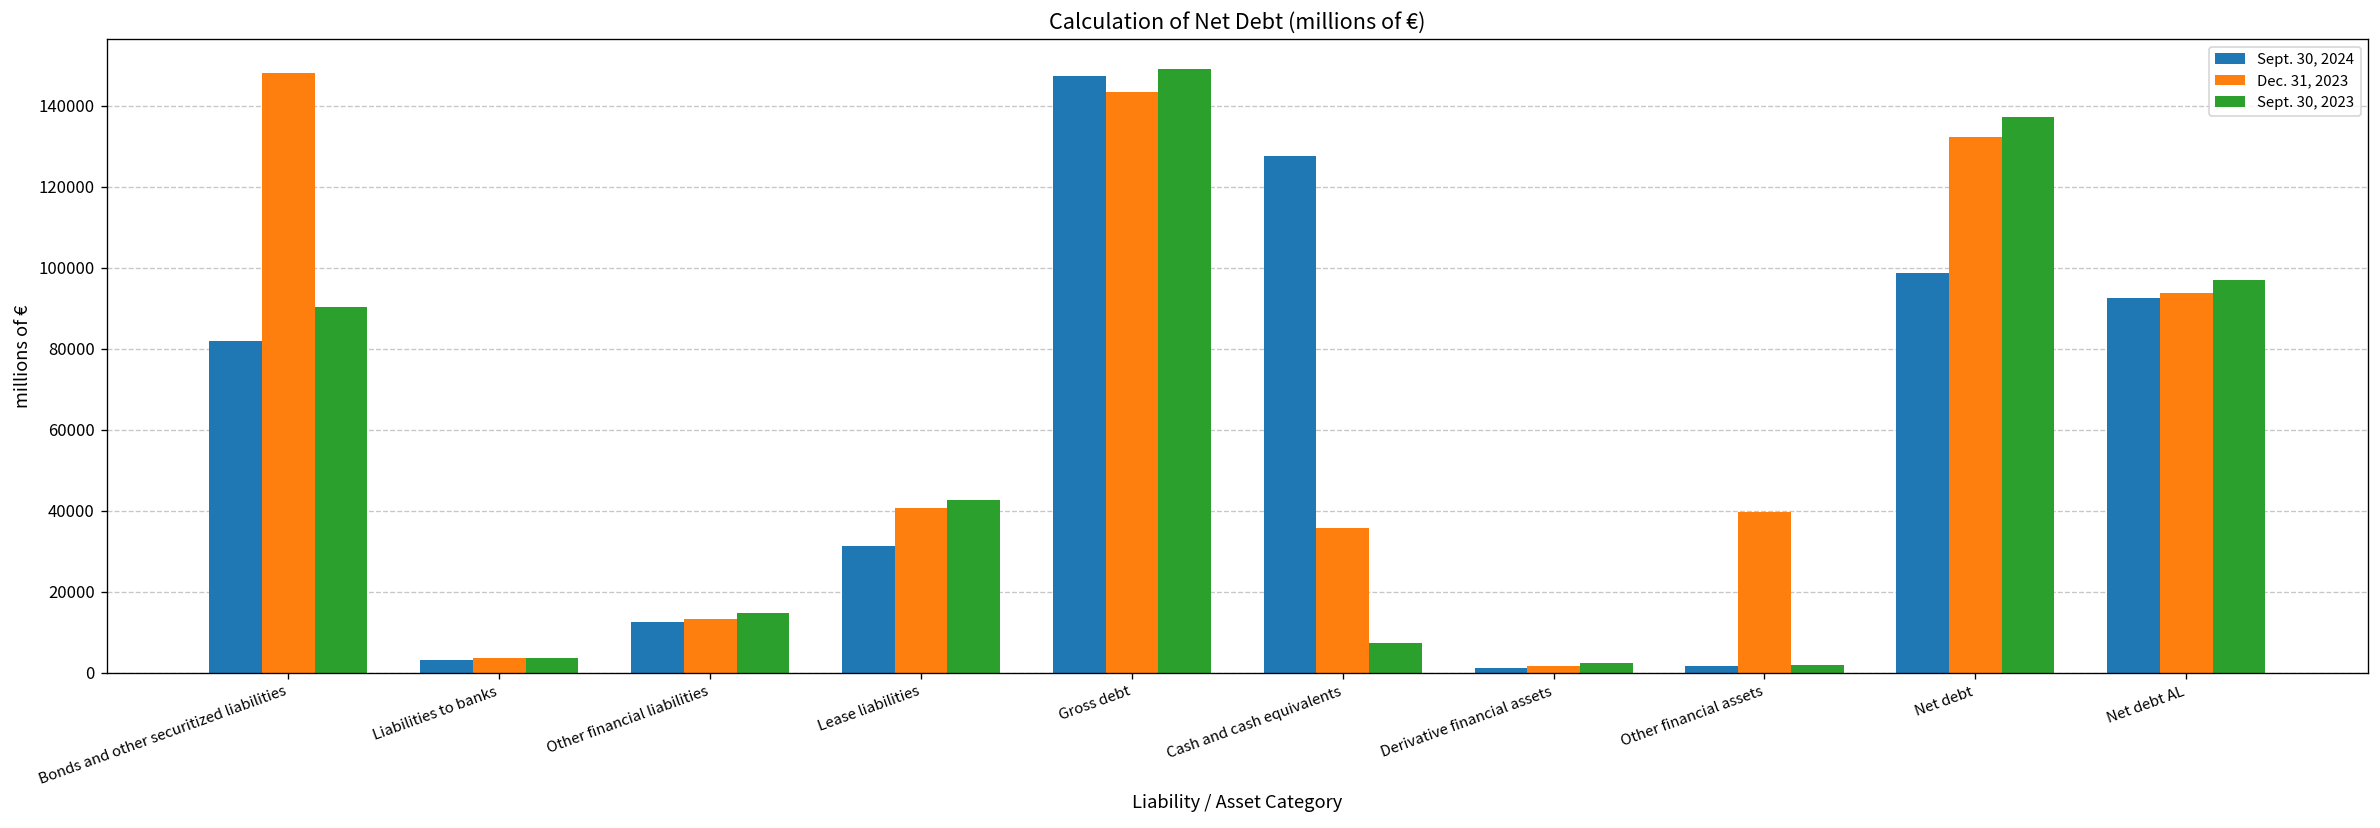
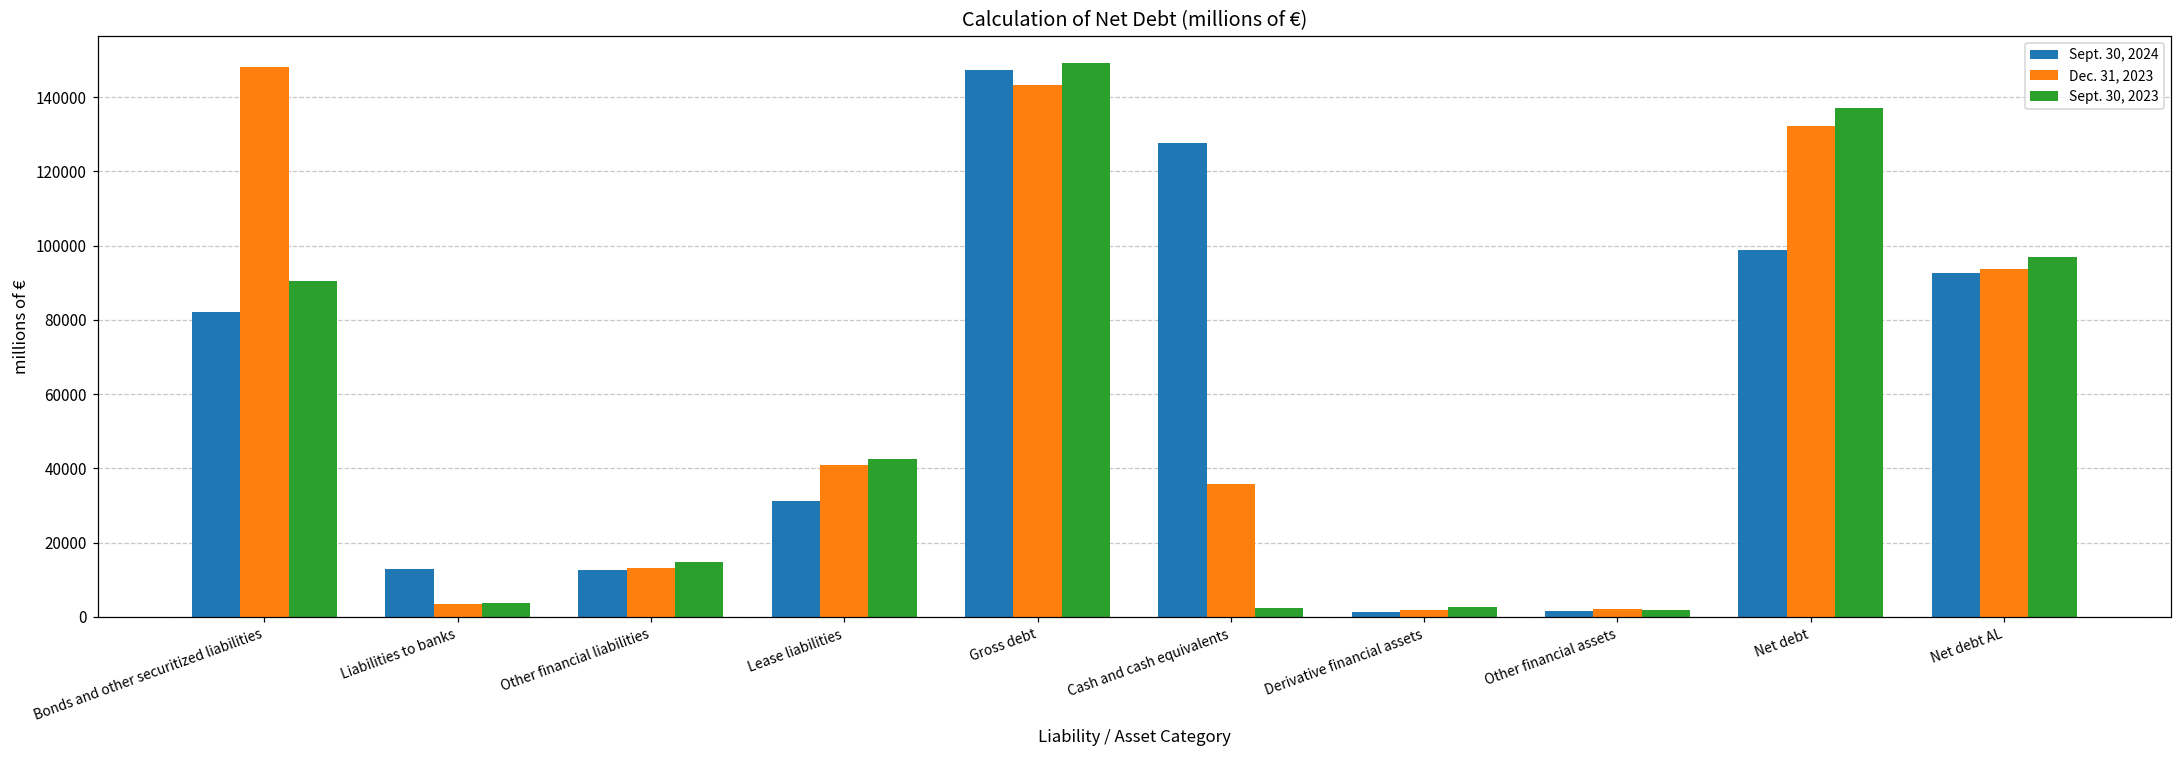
Sept. 30, 2024, Liabilities to banks: 3000 -> 13000
Sept. 30, 2023, Cash and cash equivalents: 7000 -> 2000
Dec. 31, 2023, Other financial assets: 40000 -> 2000
